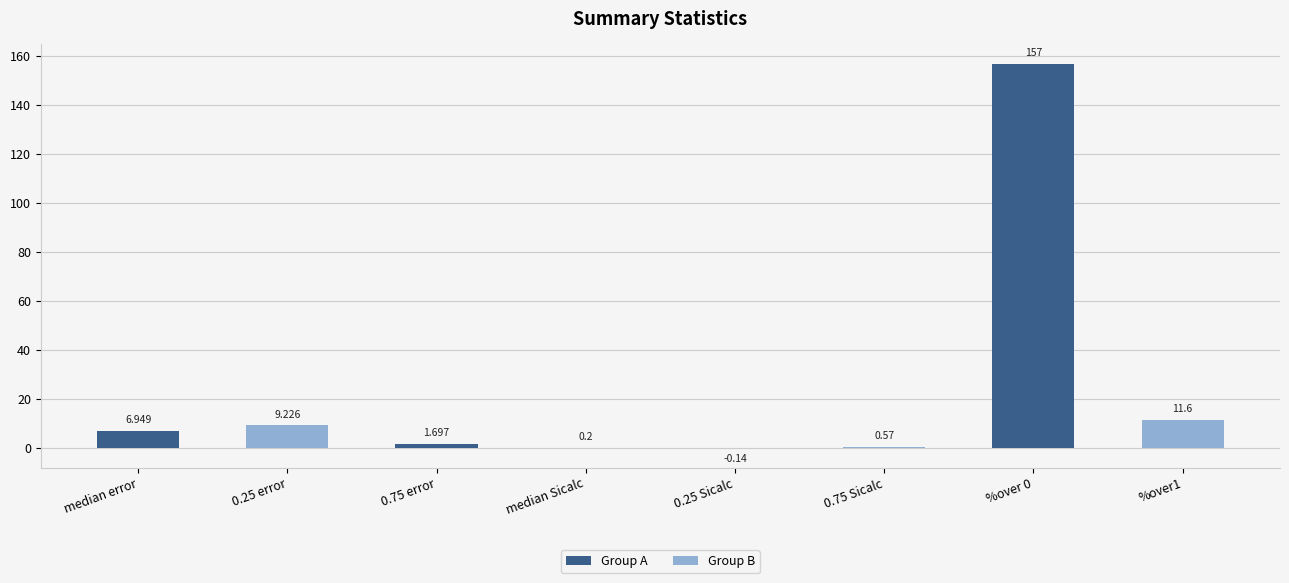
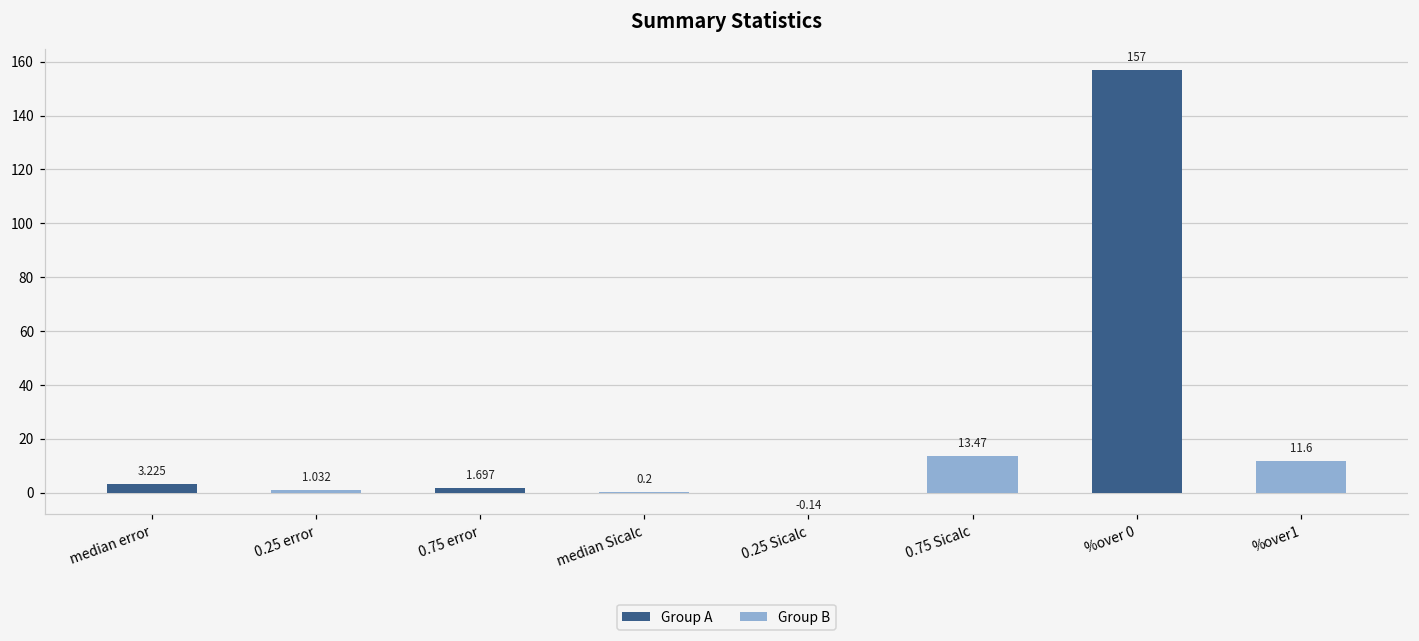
Group A, median error: 6.949 -> 3.225
Group B, 0.25 error: 9.226 -> 1.032
Group B, 0.75 Sicalc: 0.57 -> 13.47
